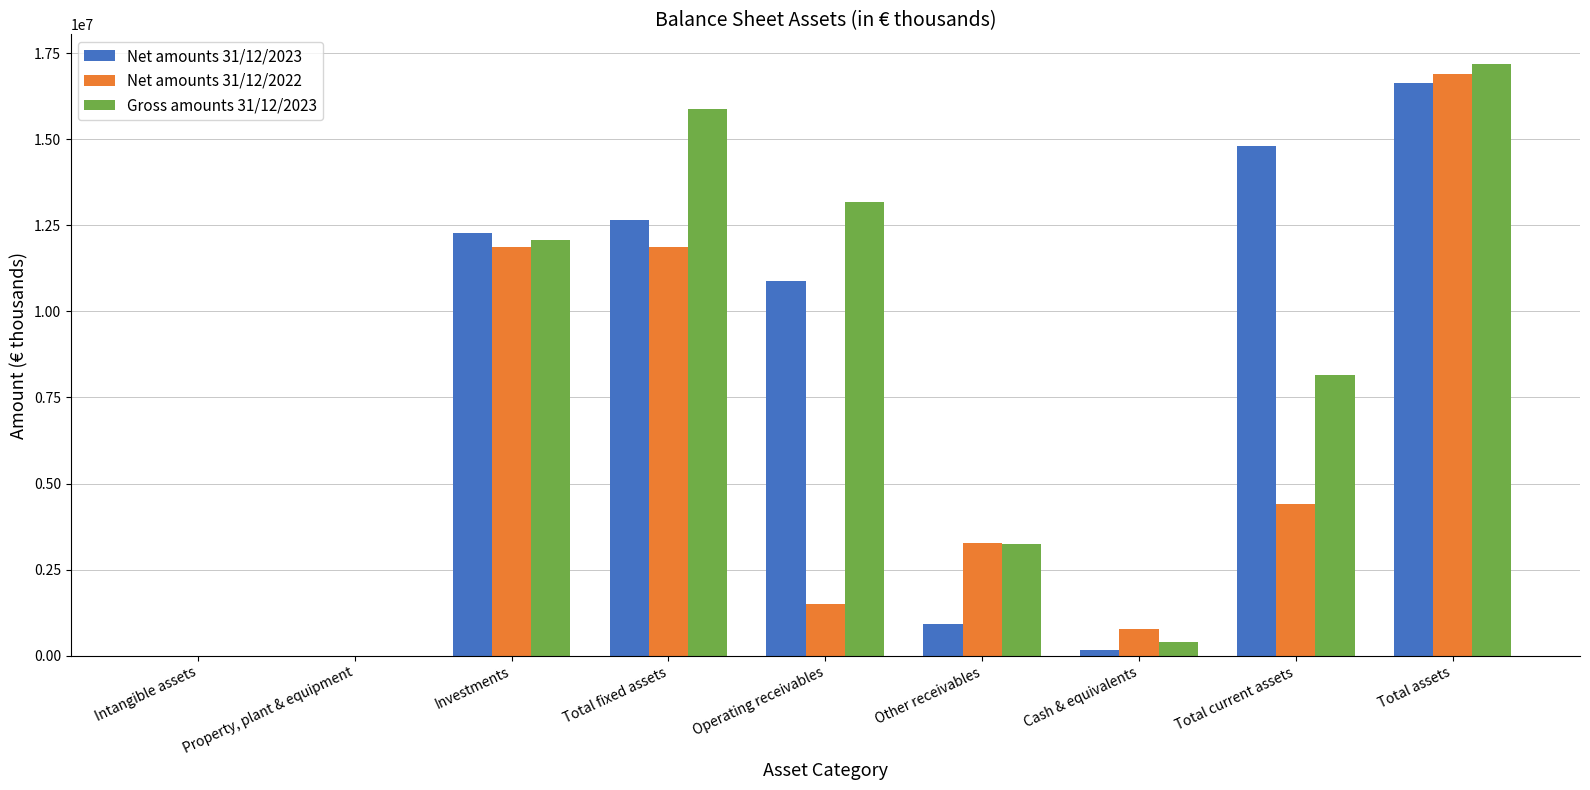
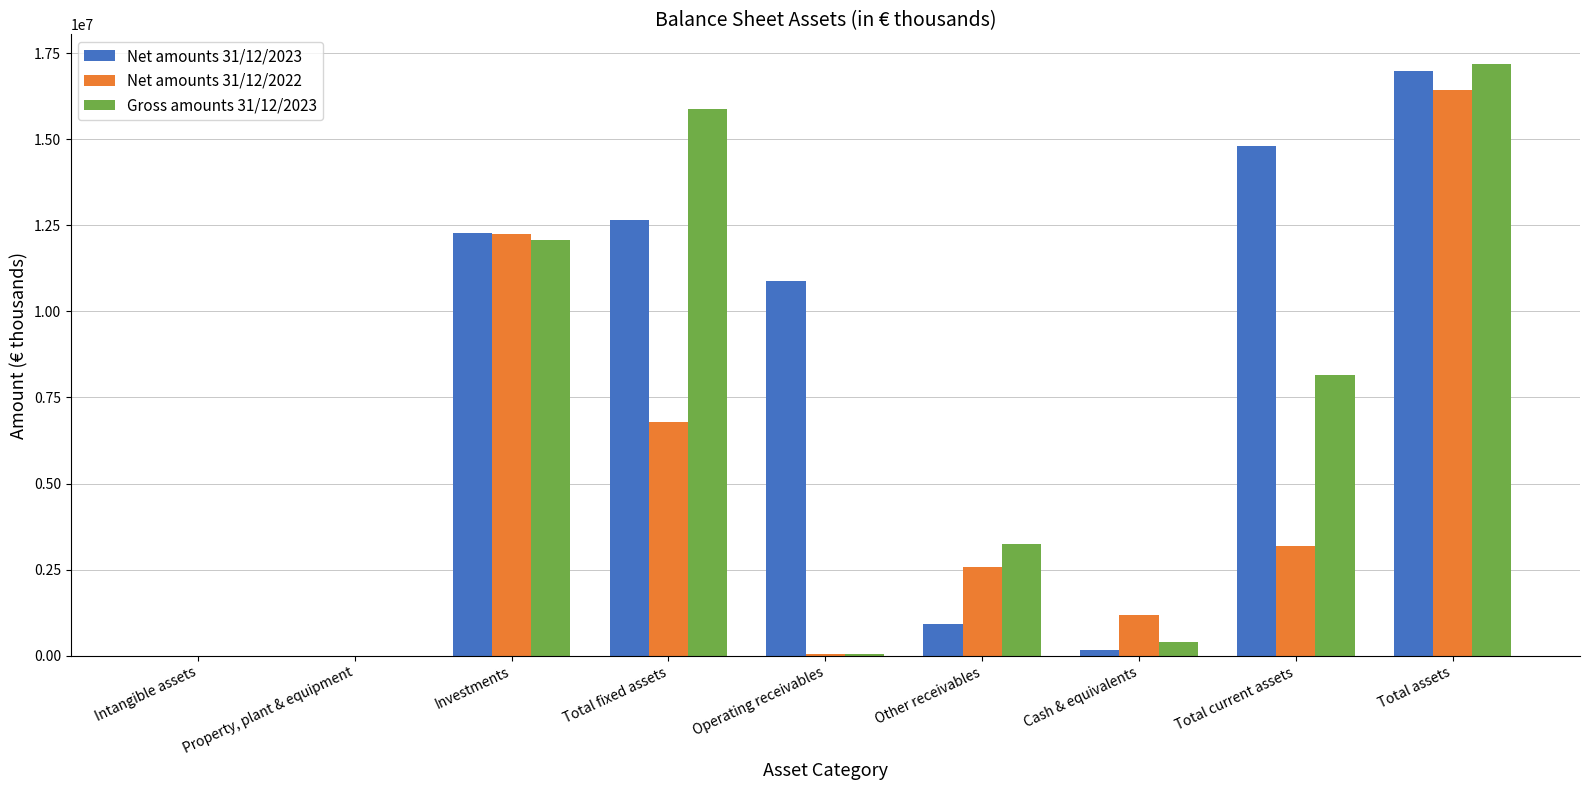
Net amounts 31/12/2022, Investments: 11900000 -> 12200000
Net amounts 31/12/2022, Total fixed assets: 11900000 -> 6800000
Net amounts 31/12/2022, Operating receivables: 1500000 -> 100000
Gross amounts 31/12/2023, Operating receivables: 13200000 -> 0
Net amounts 31/12/2022, Other receivables: 3300000 -> 2600000
Net amounts 31/12/2022, Cash & equivalents: 800000 -> 1200000
Net amounts 31/12/2022, Total current assets: 4400000 -> 3200000
Net amounts 31/12/2023, Total assets: 16600000 -> 17000000
Net amounts 31/12/2022, Total assets: 16900000 -> 16400000
